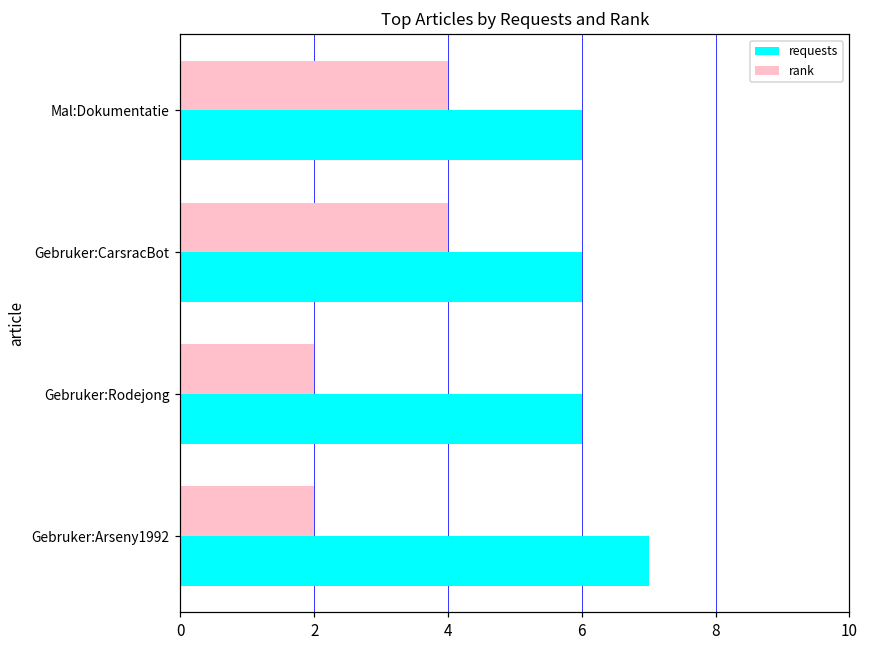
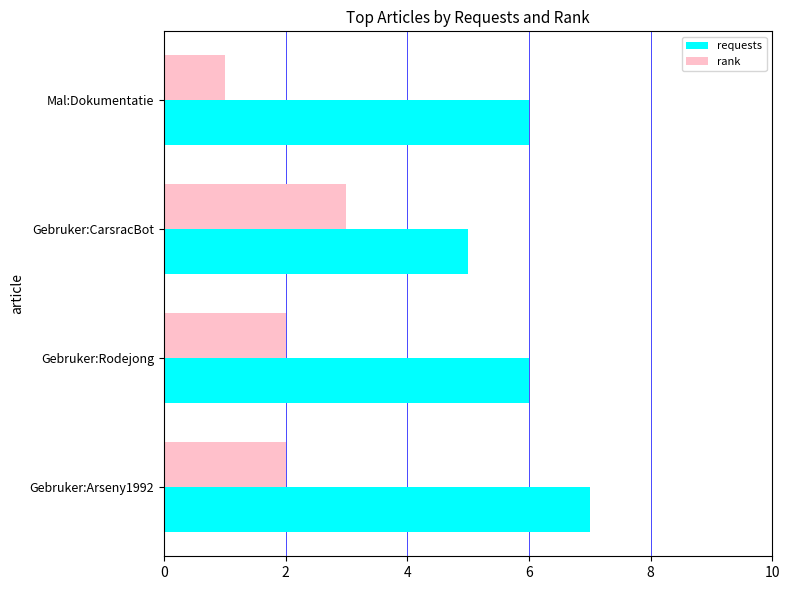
rank, Mal:Dokumentatie: 4 -> 1
rank, Gebruker:CarsracBot: 4 -> 3
requests, Gebruker:CarsracBot: 6 -> 5
